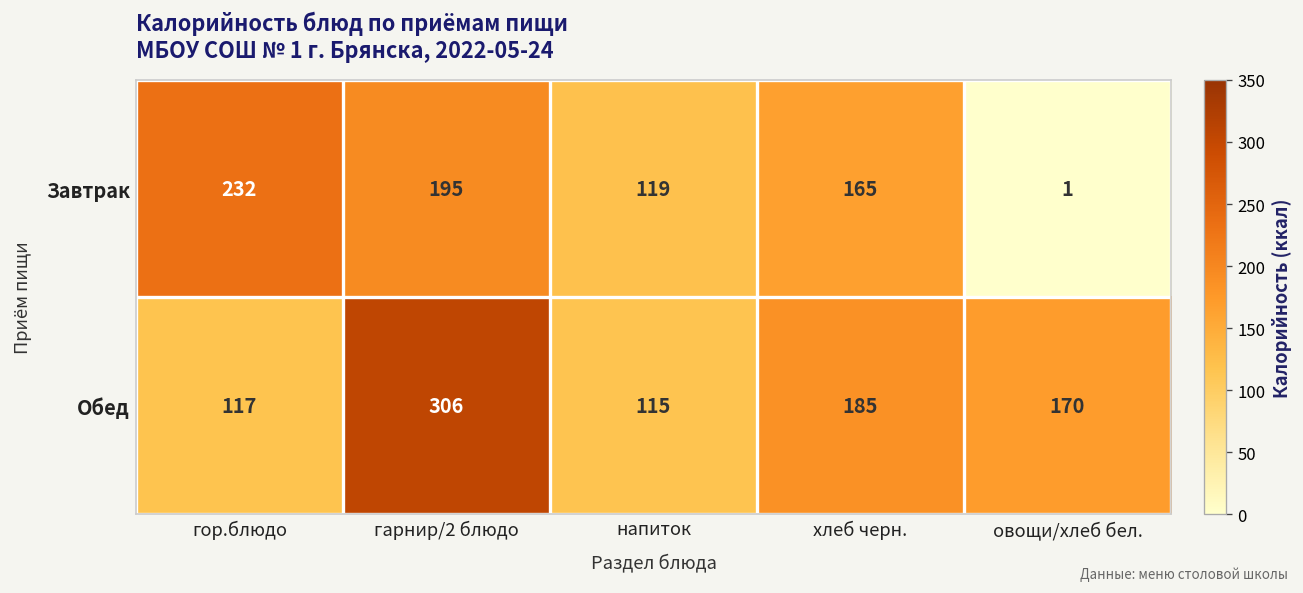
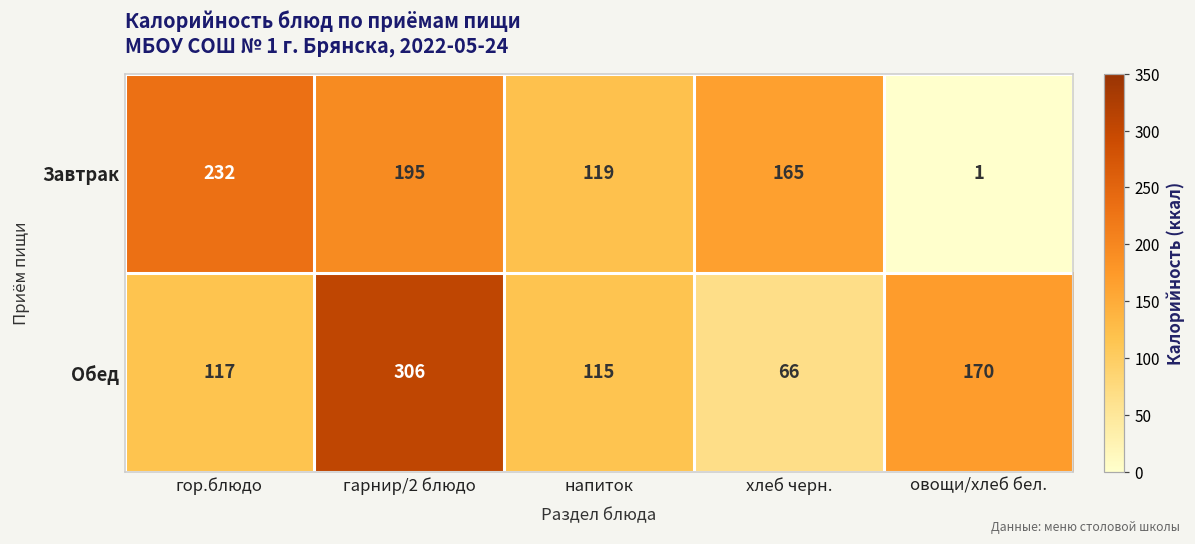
Обед, хлеб черн.: 185 -> 66
